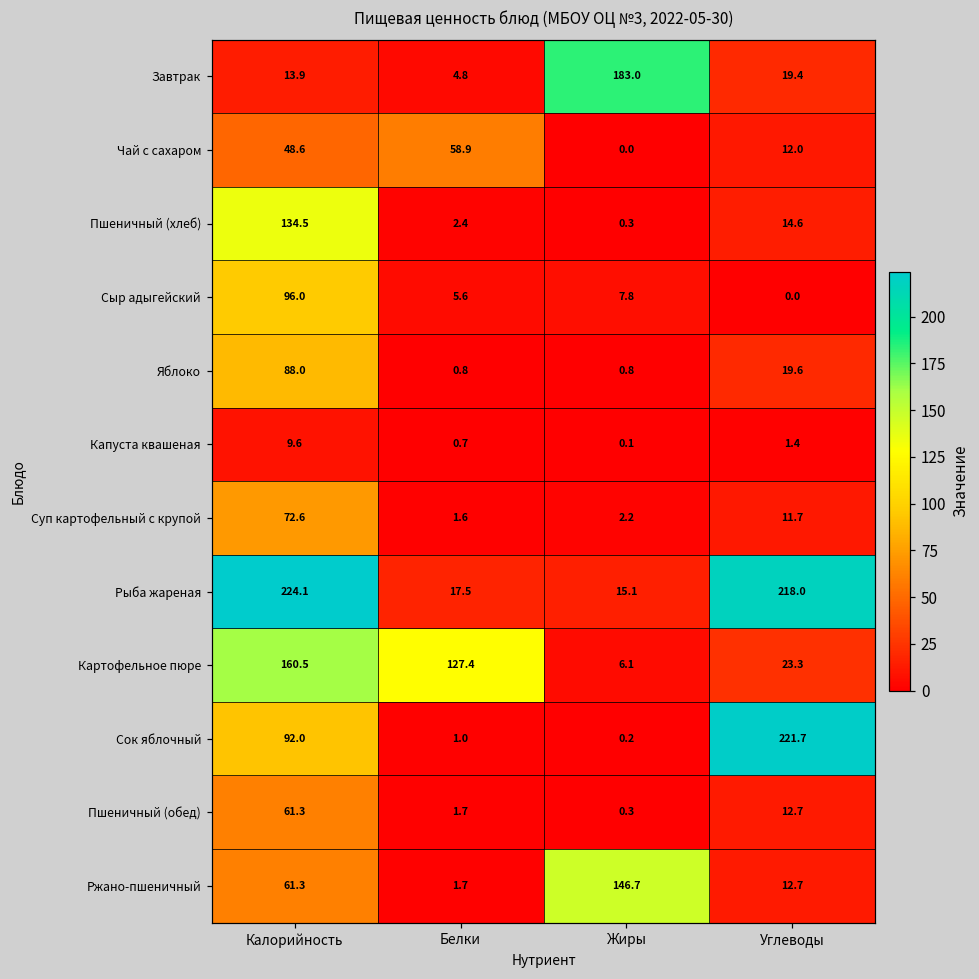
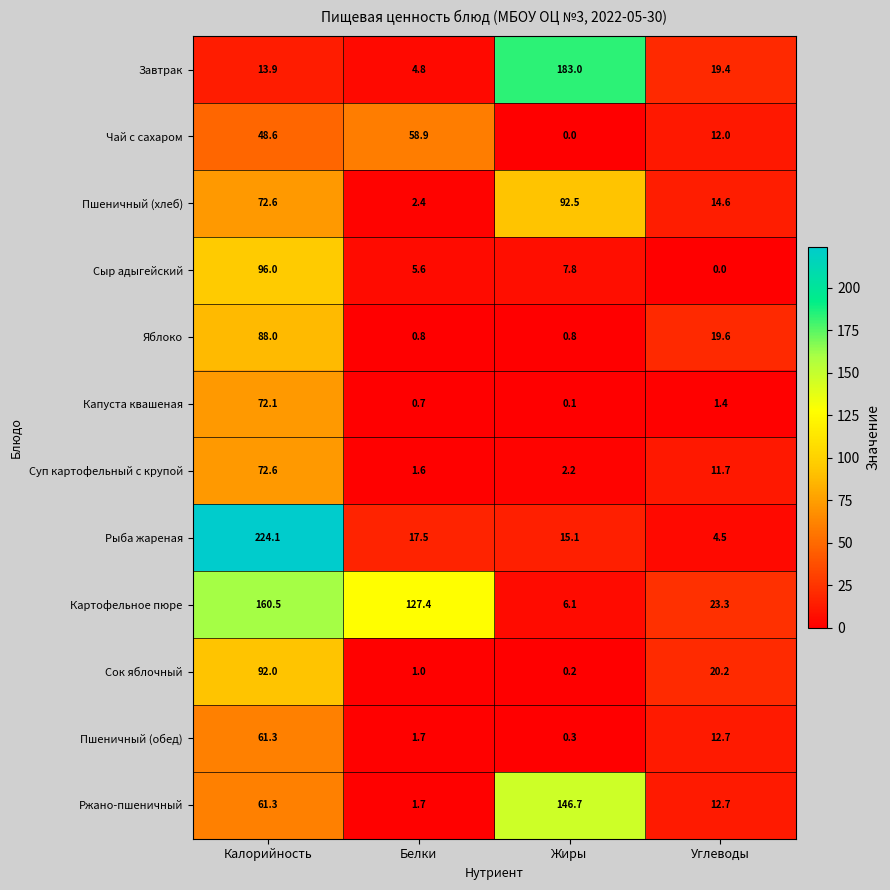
Пшеничный (хлеб), Калорийность: 134.5 -> 72.6
Пшеничный (хлеб), Жиры: 0.3 -> 92.5
Капуста квашеная, Калорийность: 9.6 -> 72.1
Рыба жареная, Углеводы: 218.0 -> 4.5
Сок яблочный, Углеводы: 221.7 -> 20.2
